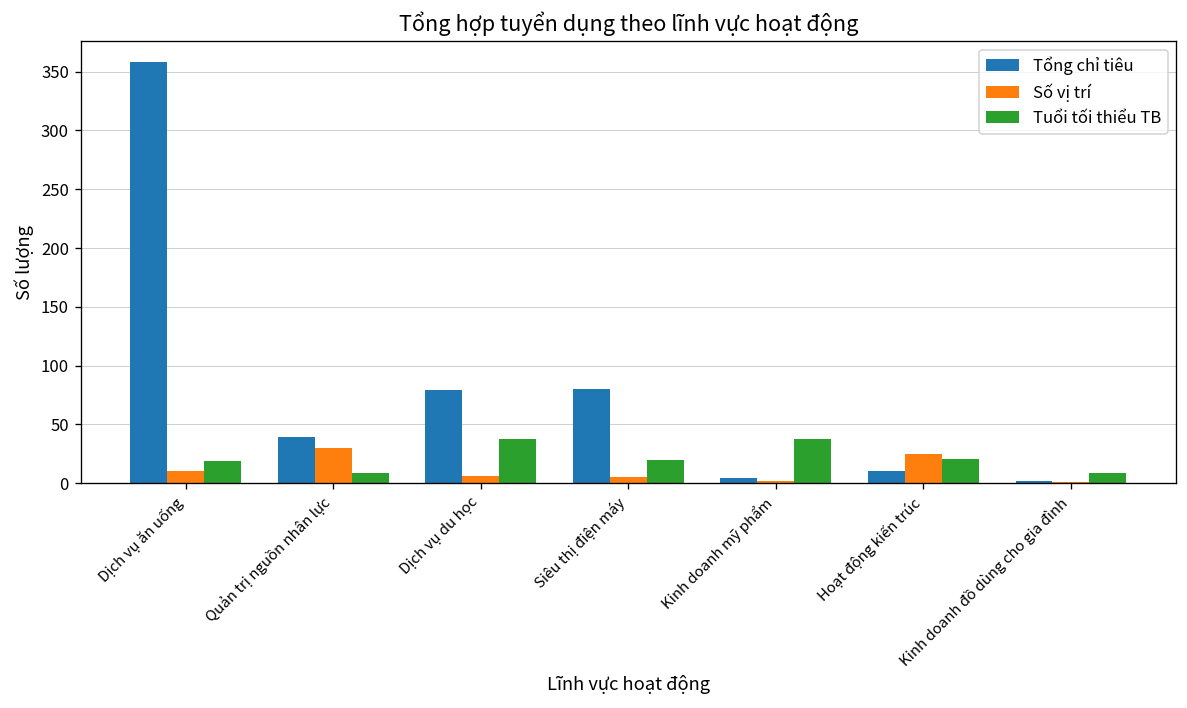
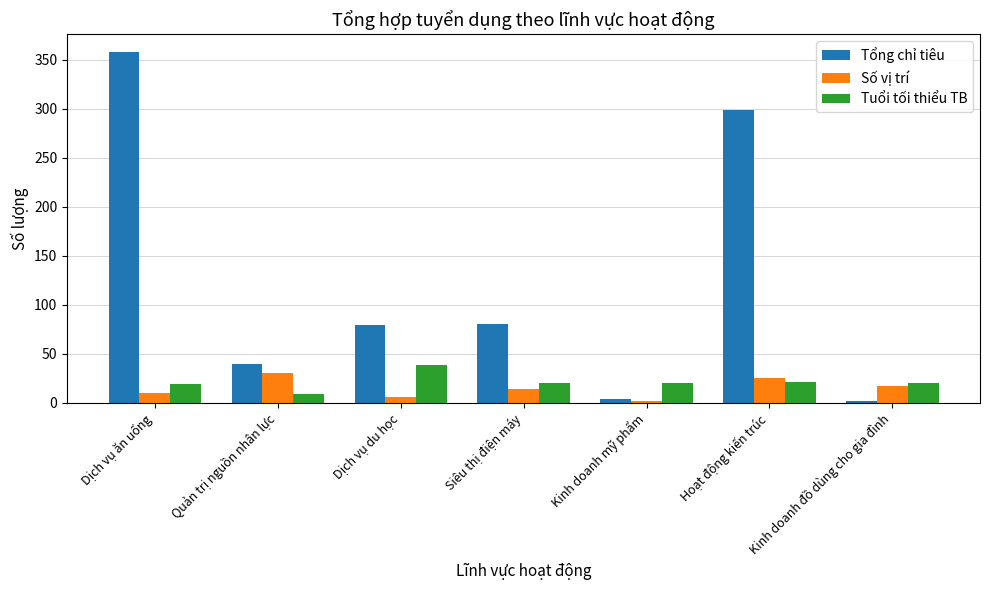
Số vị trí, Siêu thị điện máy: 5 -> 14
Tuổi tối thiểu TB, Kinh doanh mỹ phẩm: 40 -> 20
Tổng chỉ tiêu, Hoạt động kiến trúc: 10 -> 300
Số vị trí, Kinh doanh đồ dùng cho gia đình: 0 -> 20
Tuổi tối thiểu TB, Kinh doanh đồ dùng cho gia đình: 10 -> 20
